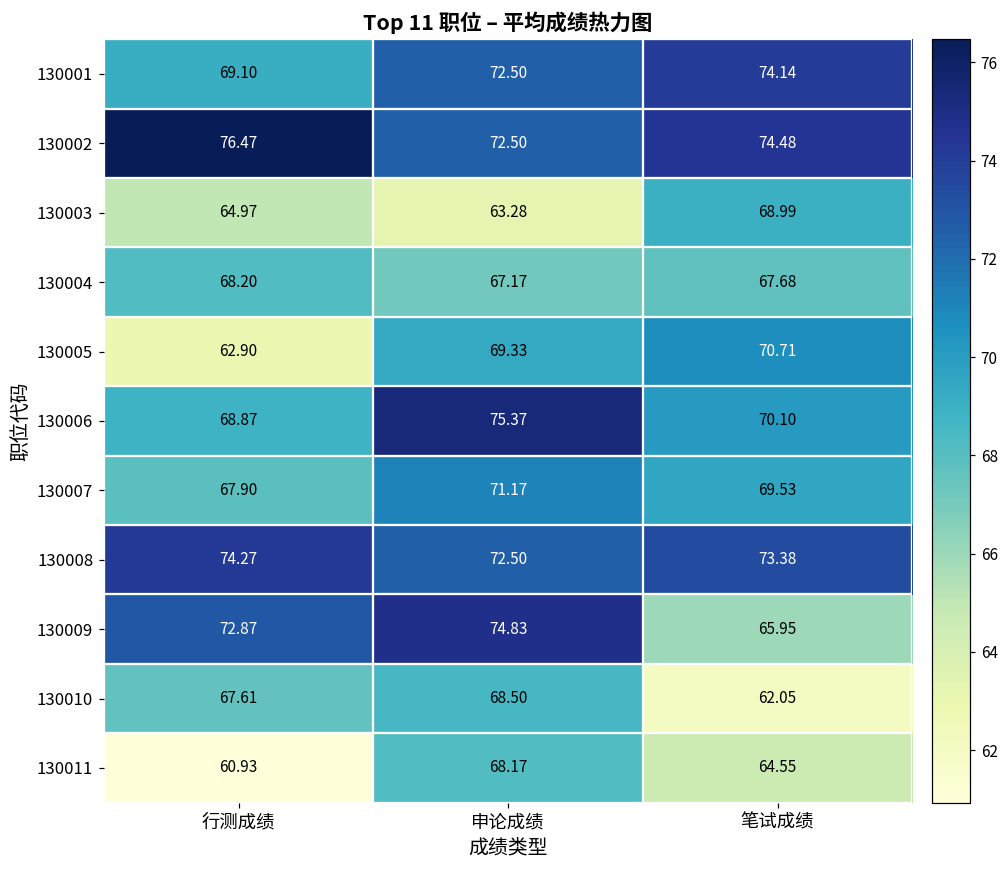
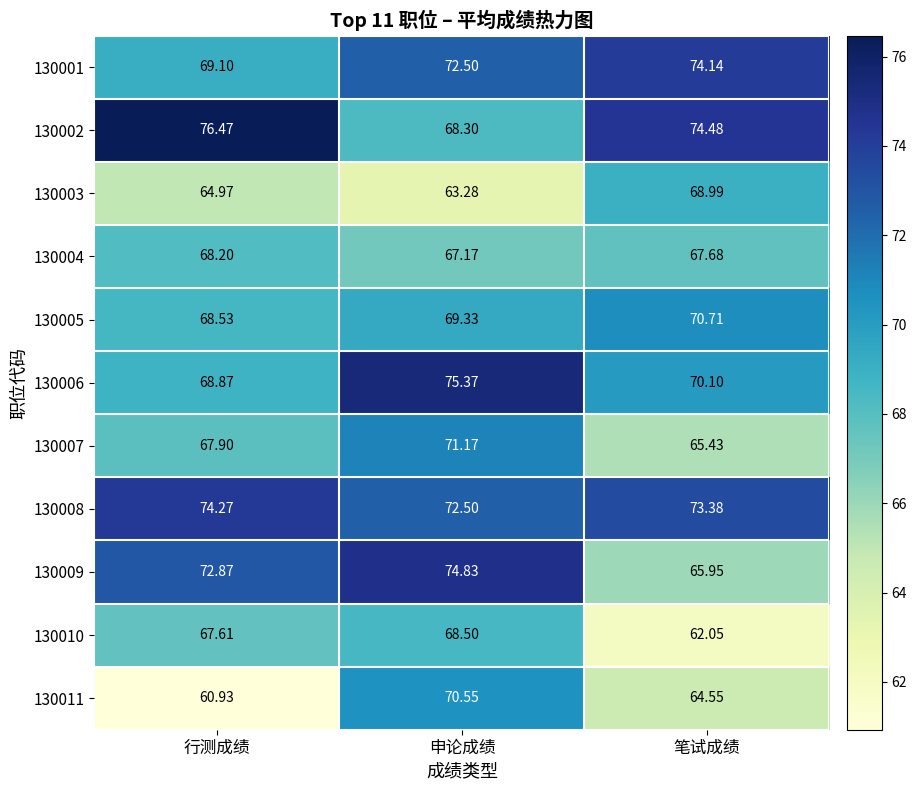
130002, 申论成绩: 72.50 -> 68.30
130005, 行测成绩: 62.90 -> 68.53
130007, 笔试成绩: 69.53 -> 65.43
130011, 申论成绩: 68.17 -> 70.55
